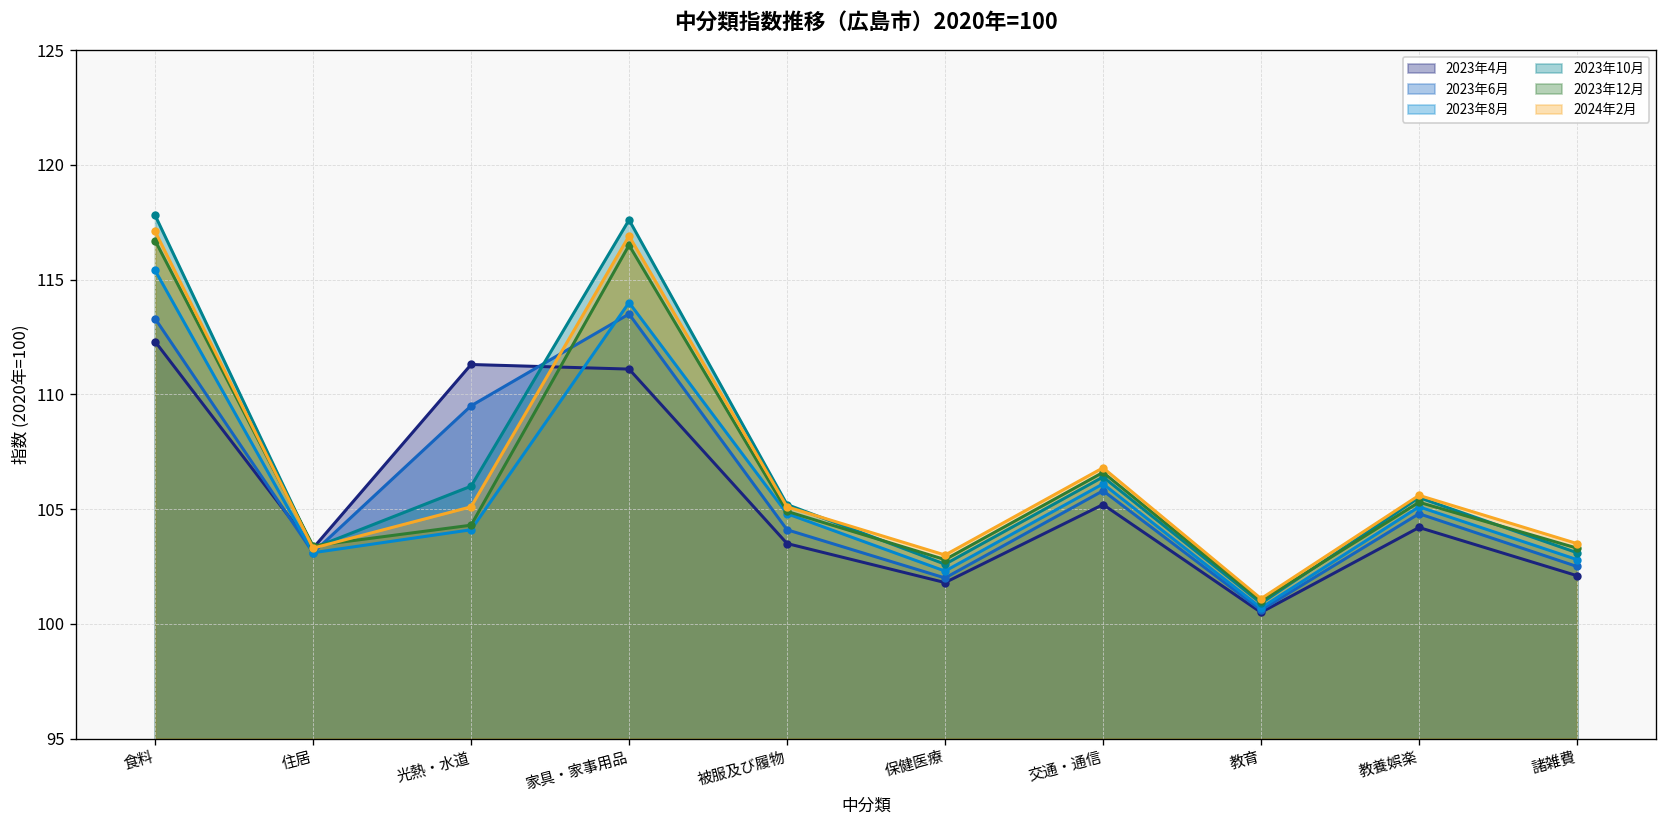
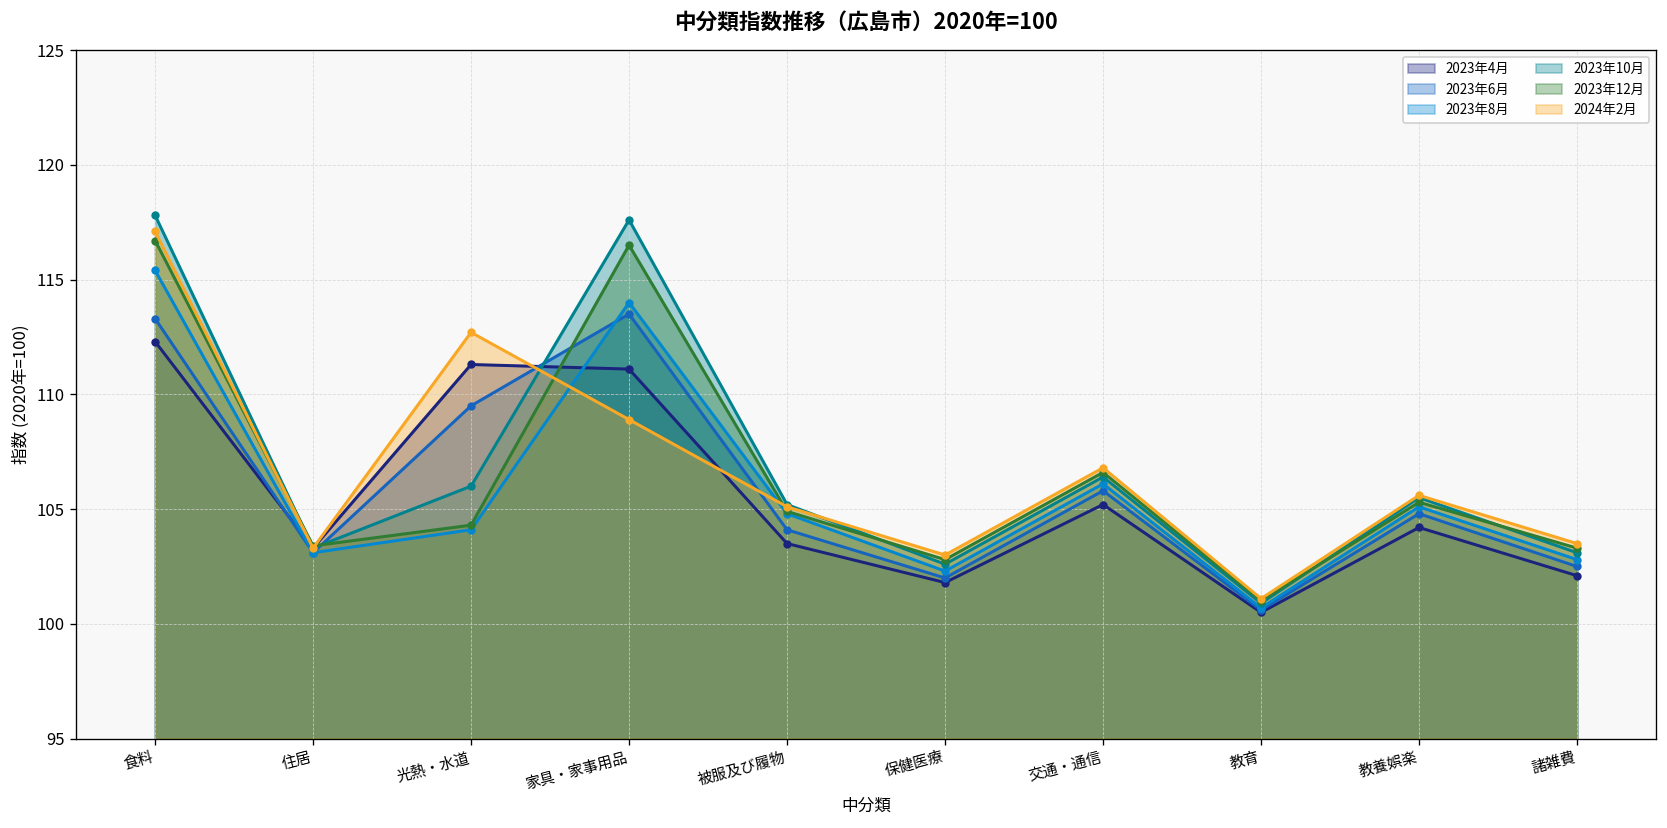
2024年2月, 光熱・水道: 105.1 -> 112.7
2024年2月, 家具・家事用品: 116.9 -> 108.9
